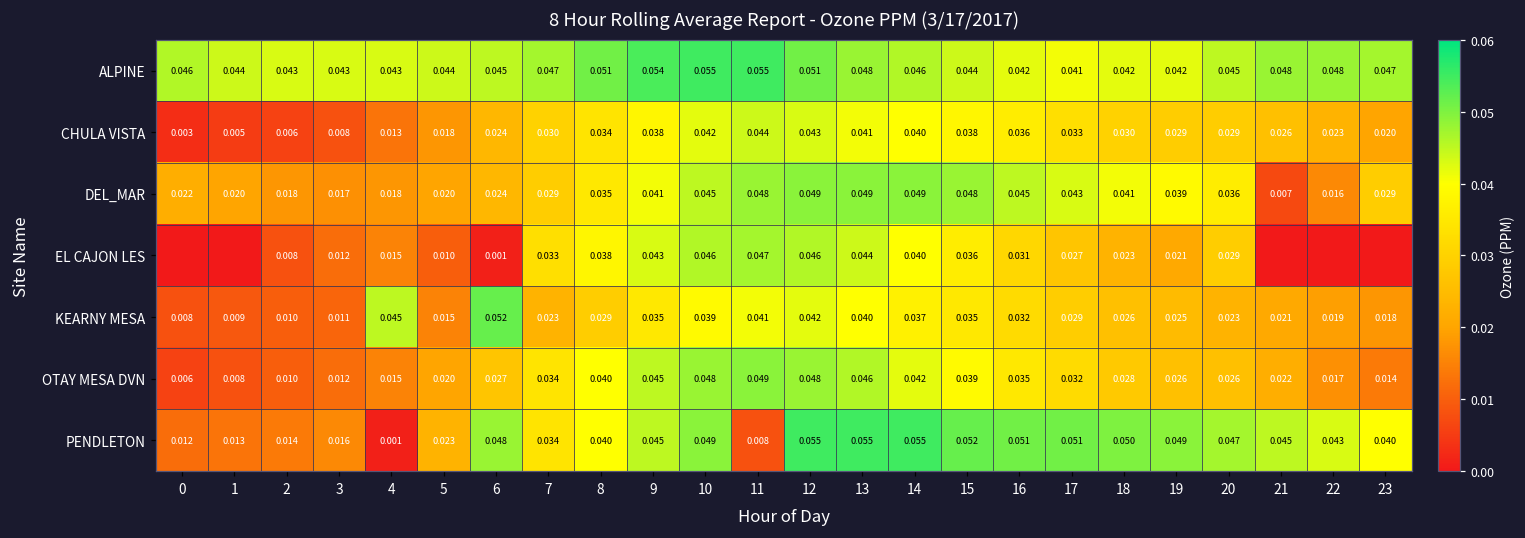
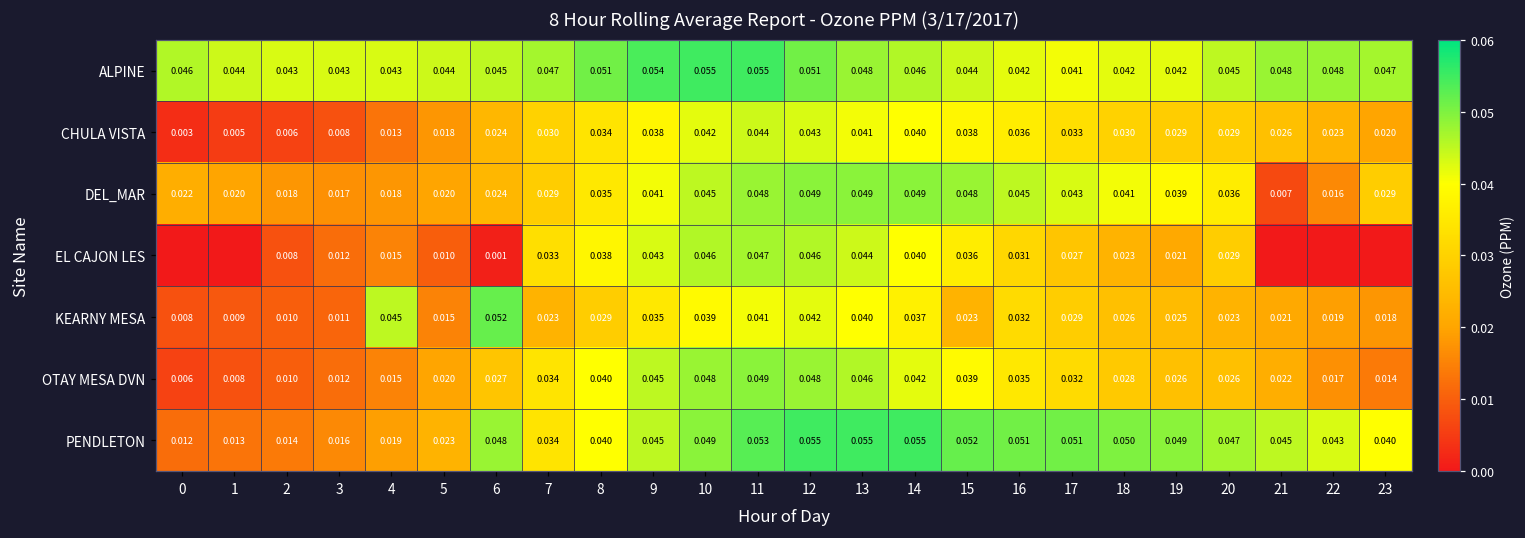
KEARNY MESA, 15: 0.035 -> 0.023
PENDLETON, 4: 0.001 -> 0.019
PENDLETON, 11: 0.008 -> 0.053
